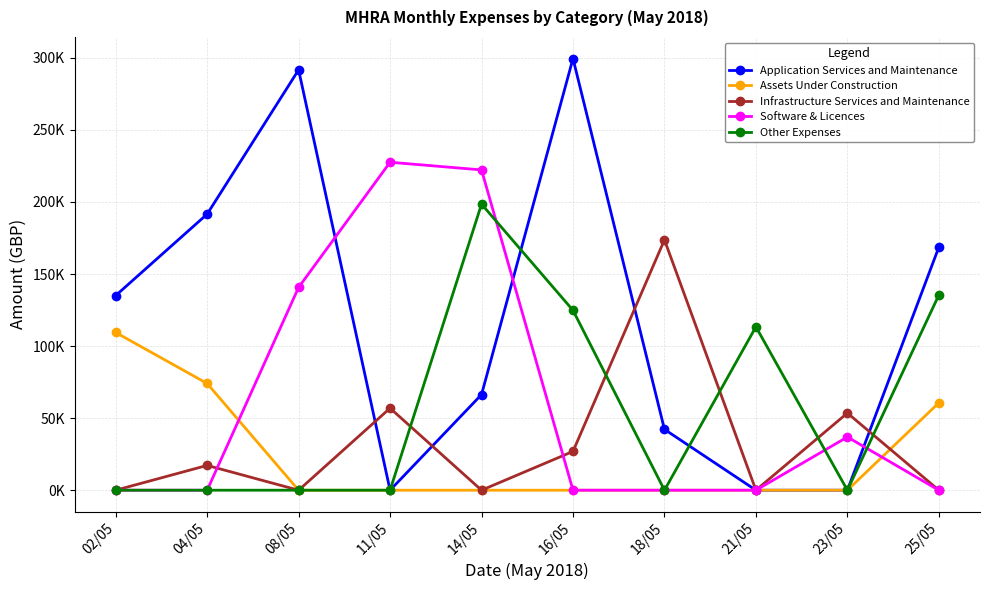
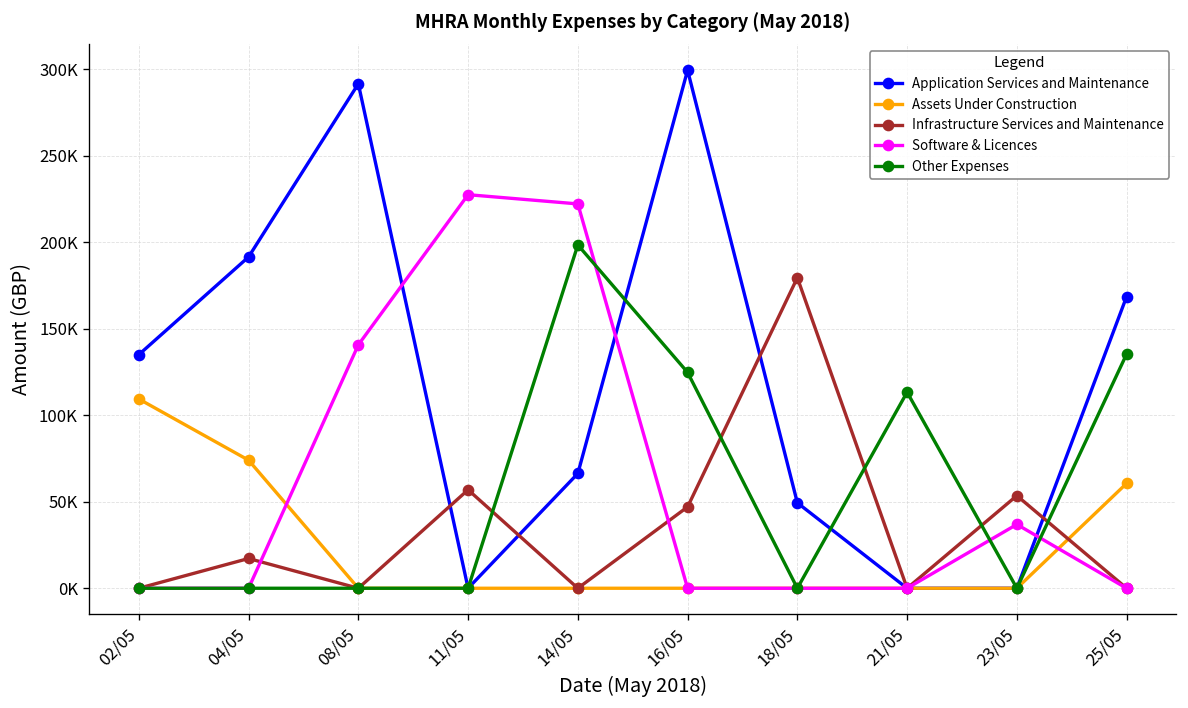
Infrastructure Services and Maintenance, 16/05: 27000 -> 47000
Application Services and Maintenance, 18/05: 42000 -> 49000
Infrastructure Services and Maintenance, 18/05: 174000 -> 180000
